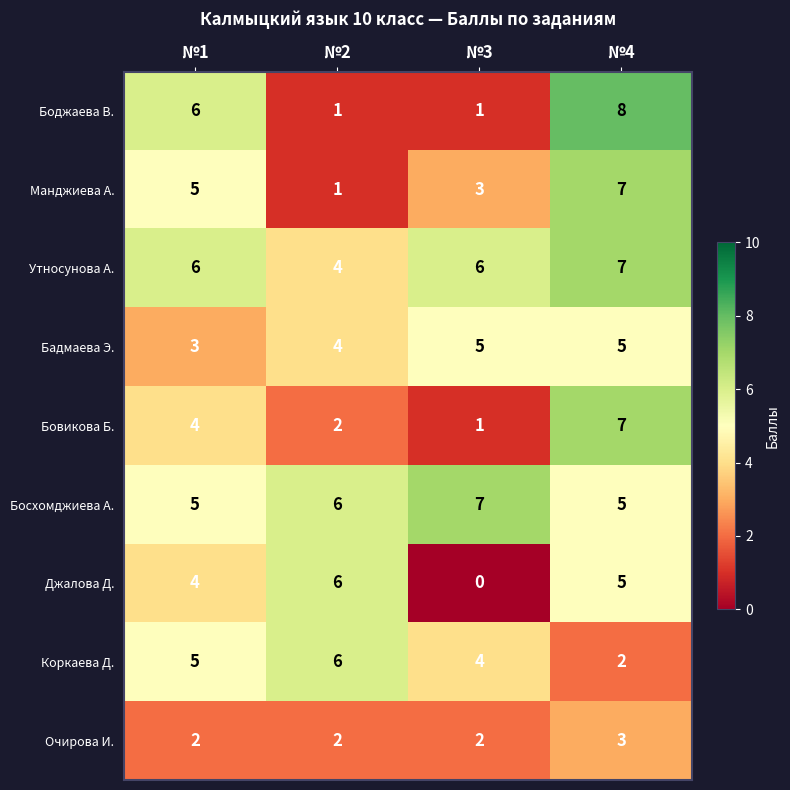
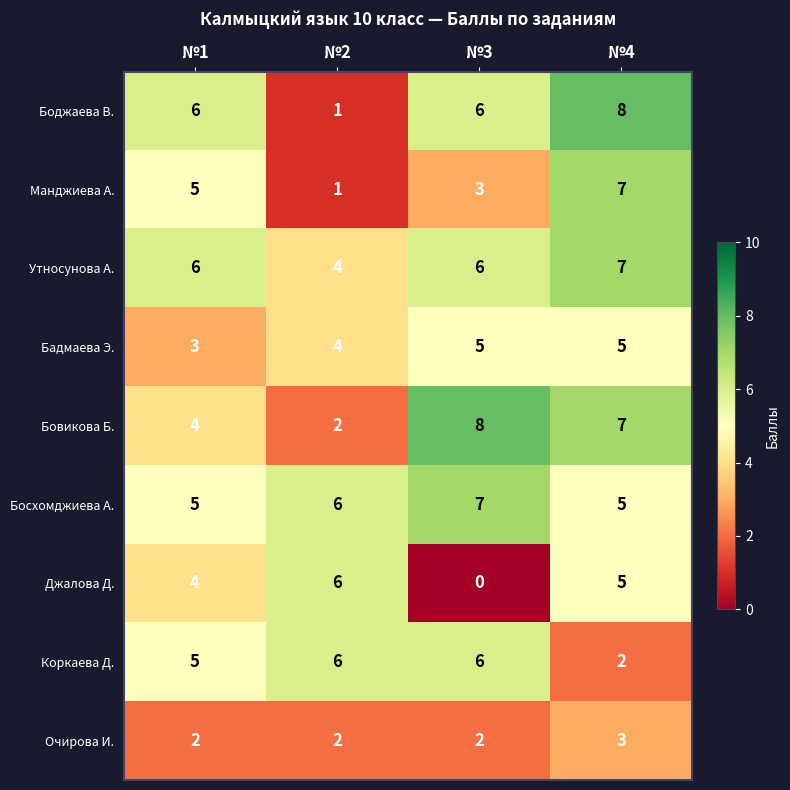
Боджаева В., №3: 1 -> 6
Бовикова Б., №3: 1 -> 8
Коркаева Д., №3: 4 -> 6
